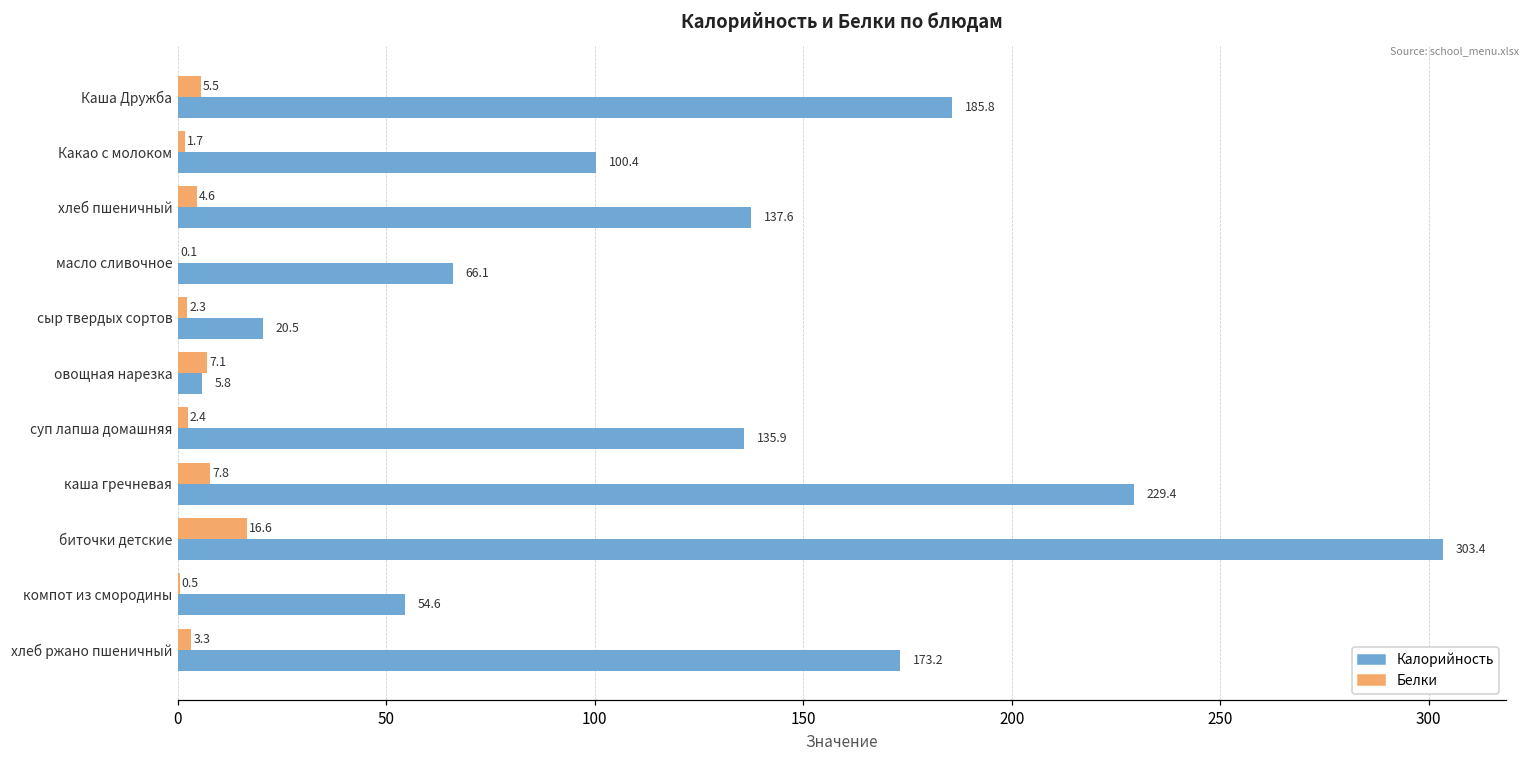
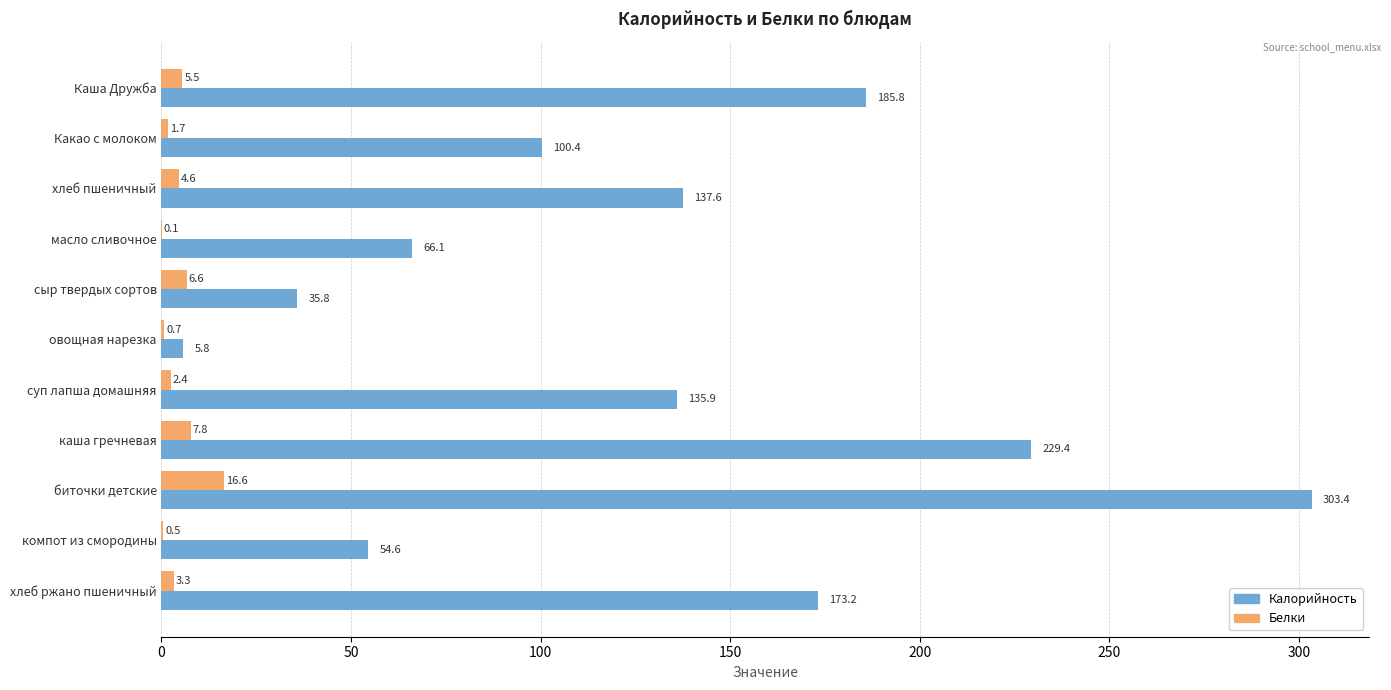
Белки, сыр твердых сортов: 2.3 -> 6.6
Калорийность, сыр твердых сортов: 20.5 -> 35.8
Белки, овощная нарезка: 7.1 -> 0.7
